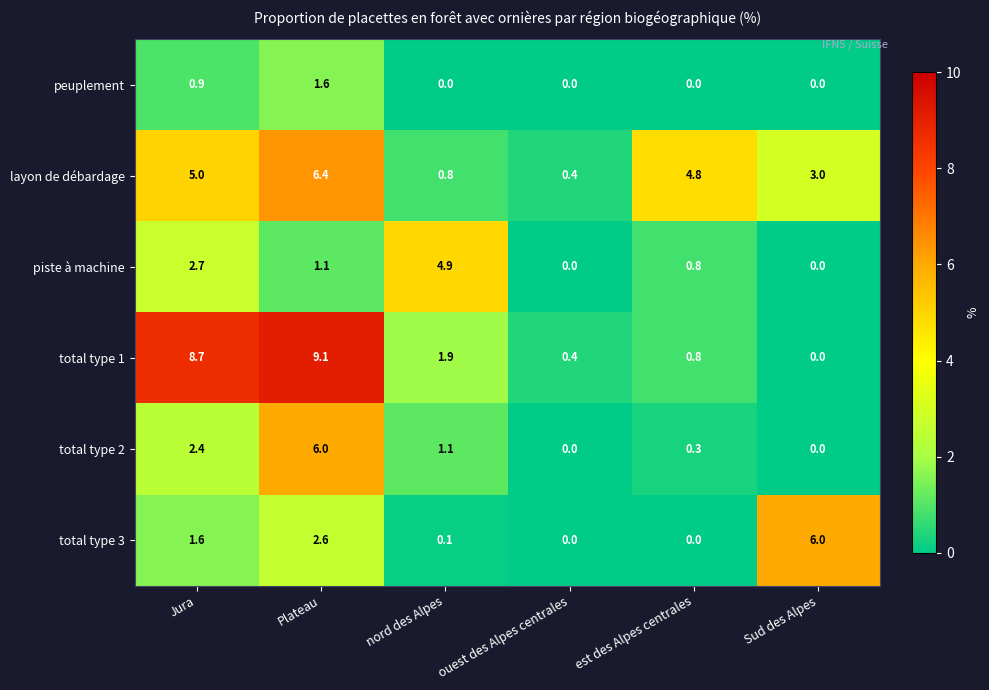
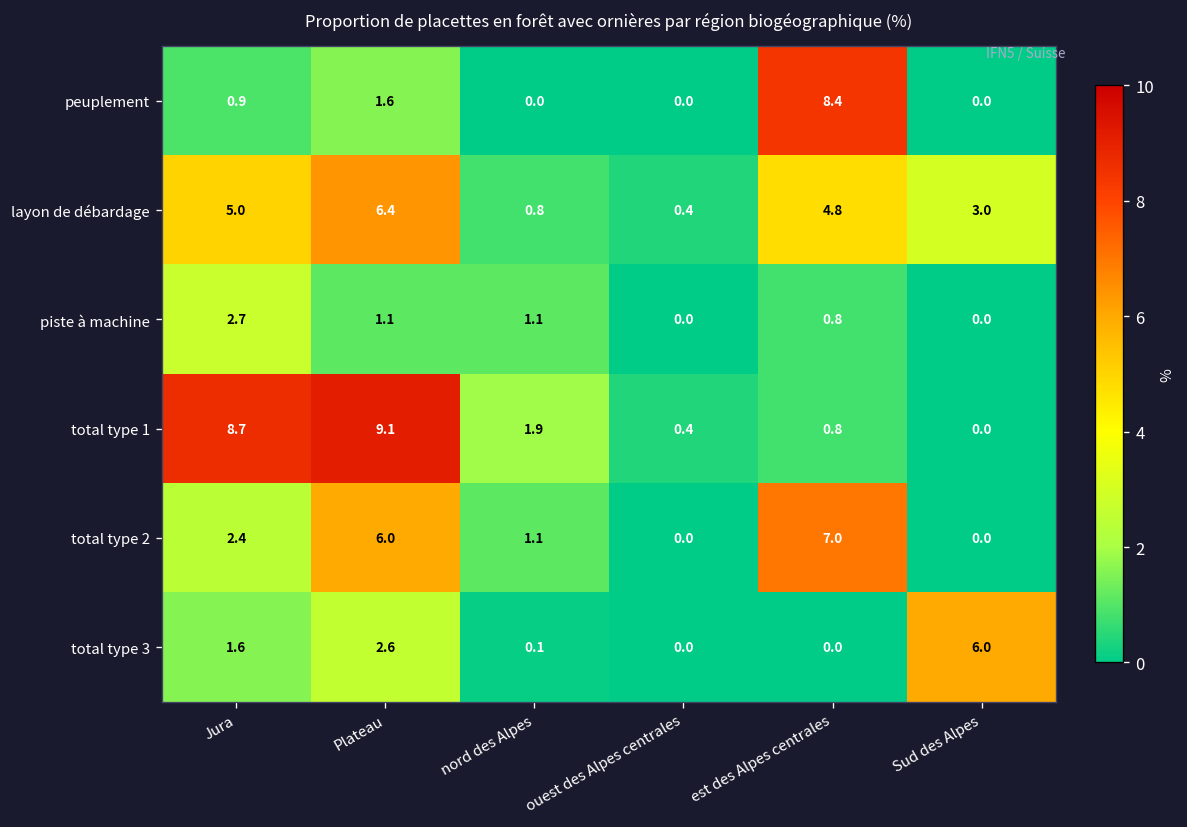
peuplement, est des Alpes centrales: 0.0 -> 8.4
piste à machine, nord des Alpes: 4.9 -> 1.1
total type 2, est des Alpes centrales: 0.3 -> 7.0
